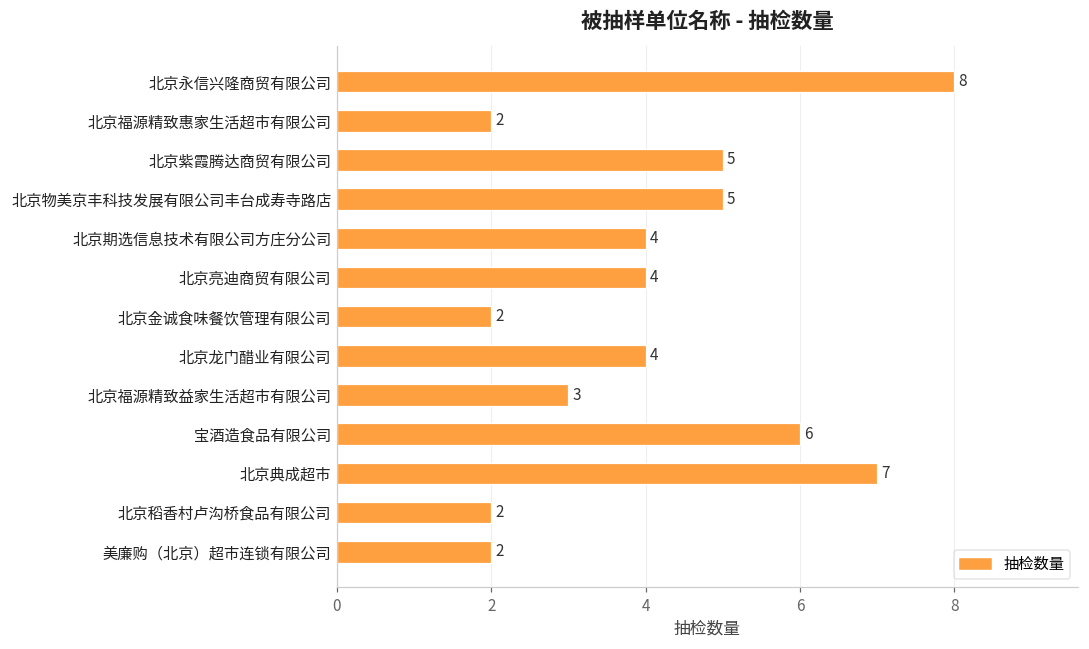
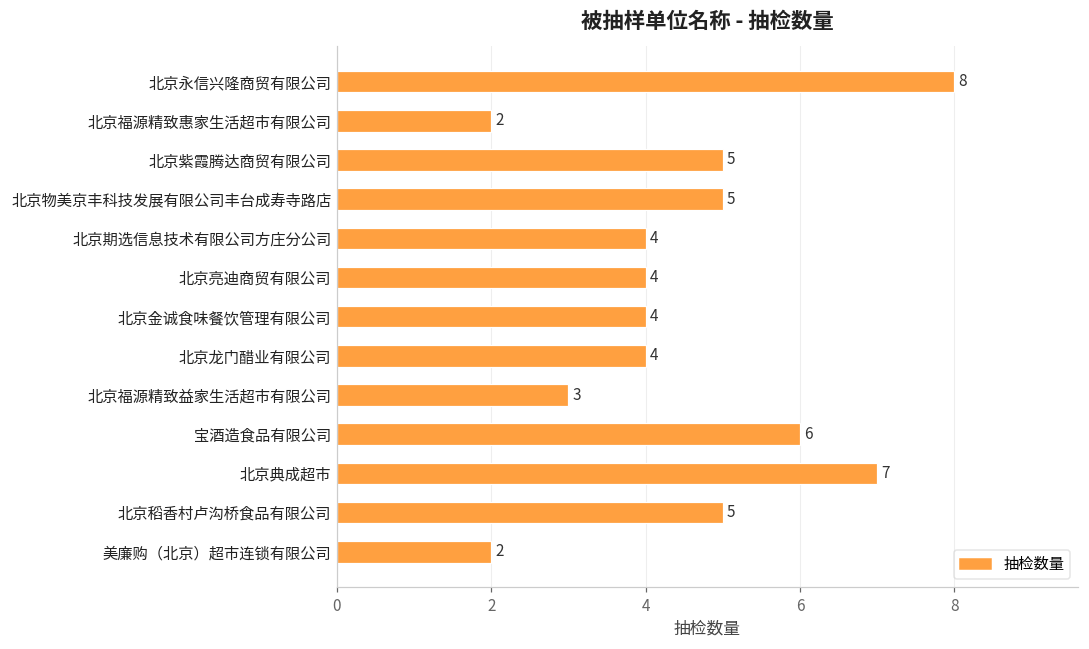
北京金诚食味餐饮管理有限公司: 2 -> 4
北京稻香村卢沟桥食品有限公司: 2 -> 5
